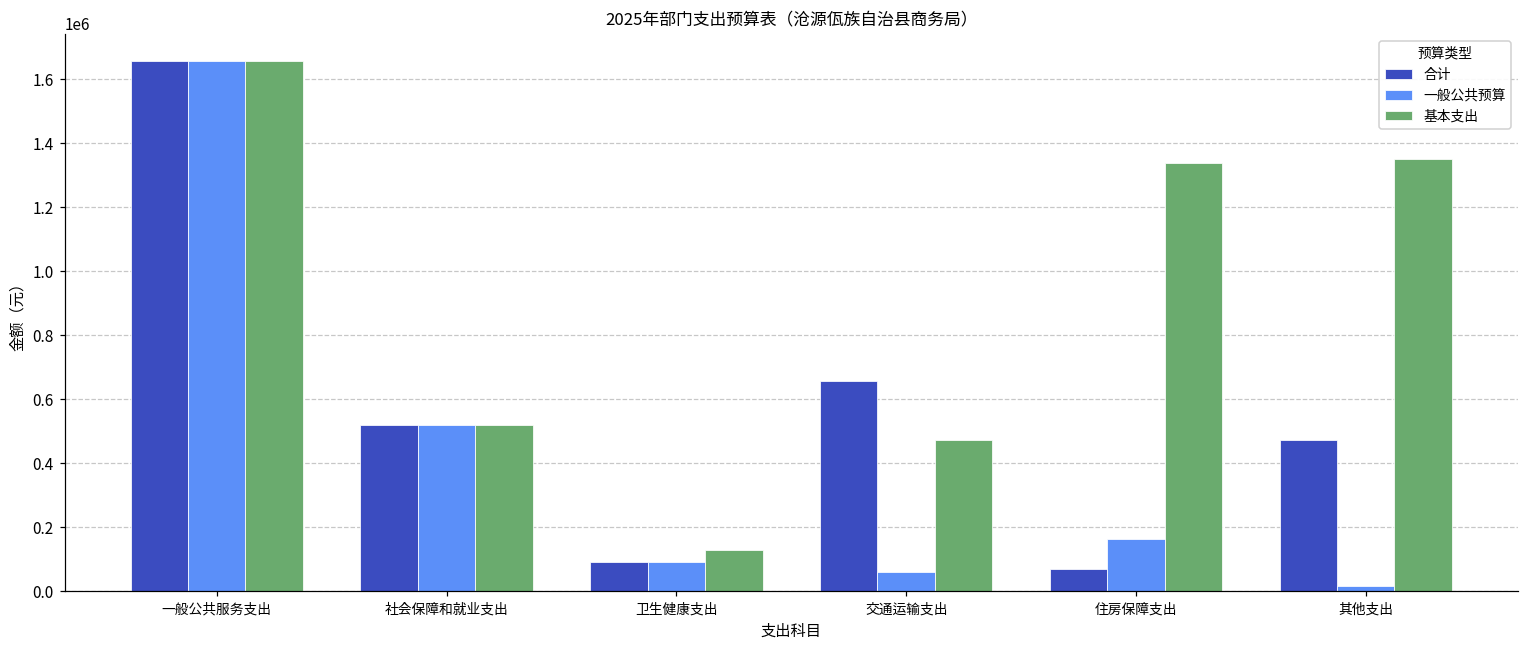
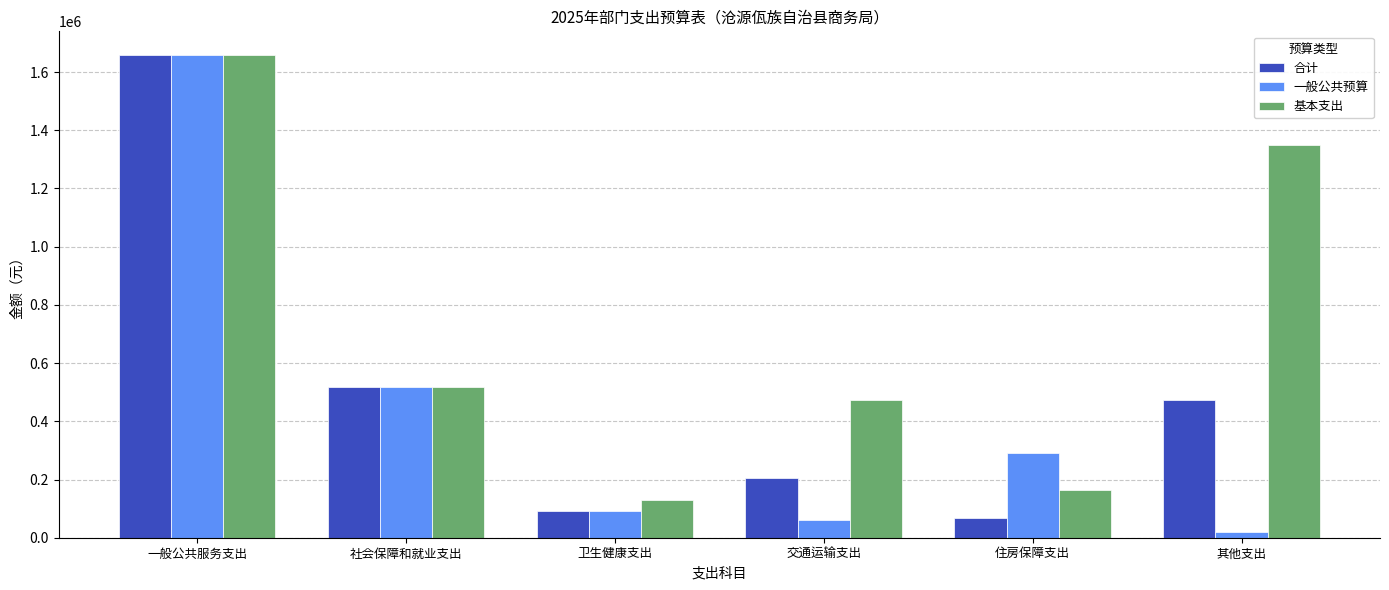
合计, 交通运输支出: 660000 -> 210000
一般公共预算, 住房保障支出: 160000 -> 290000
基本支出, 住房保障支出: 1340000 -> 160000
